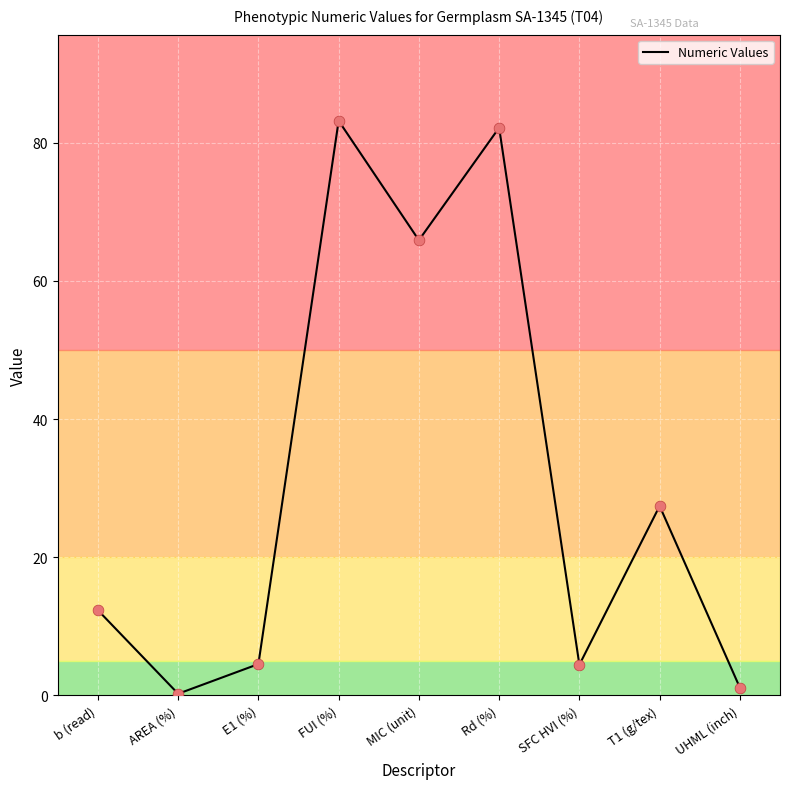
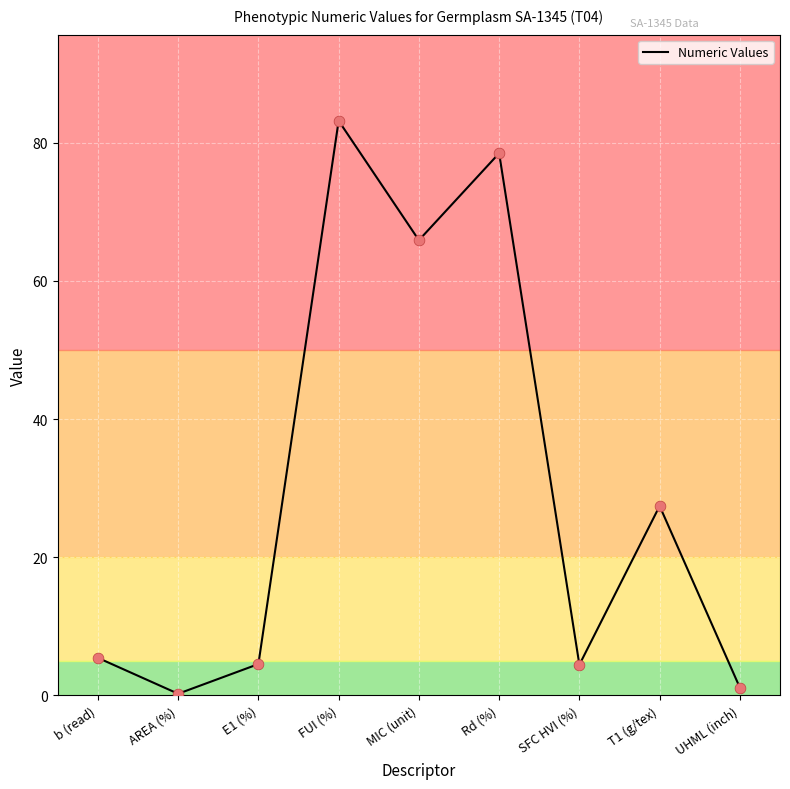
b (read): 12 -> 5
Rd (%): 82 -> 79
